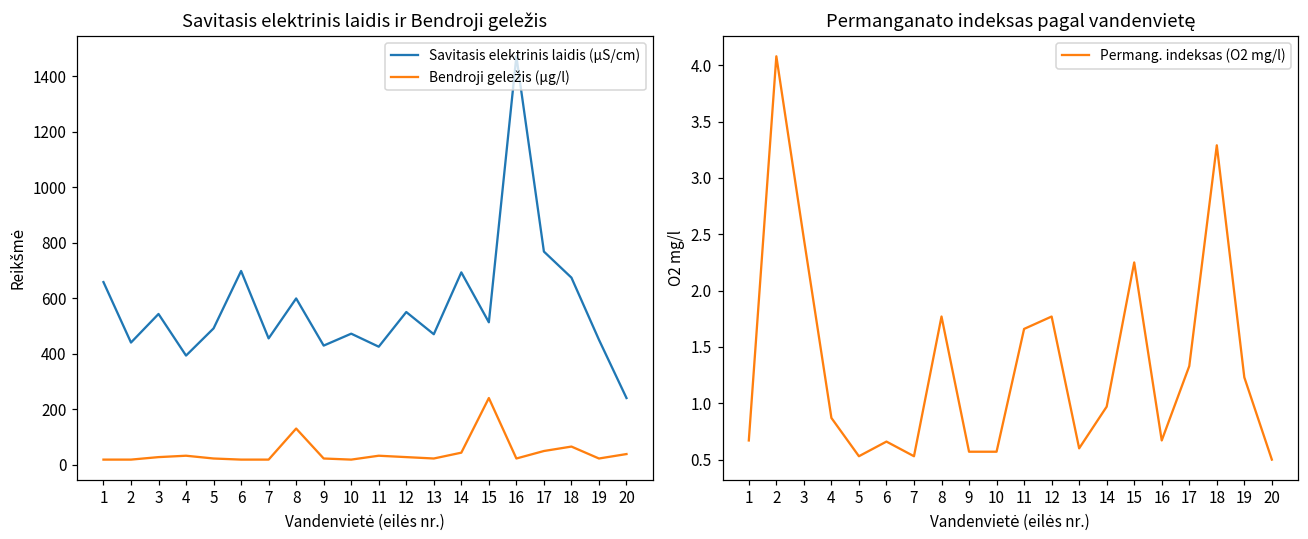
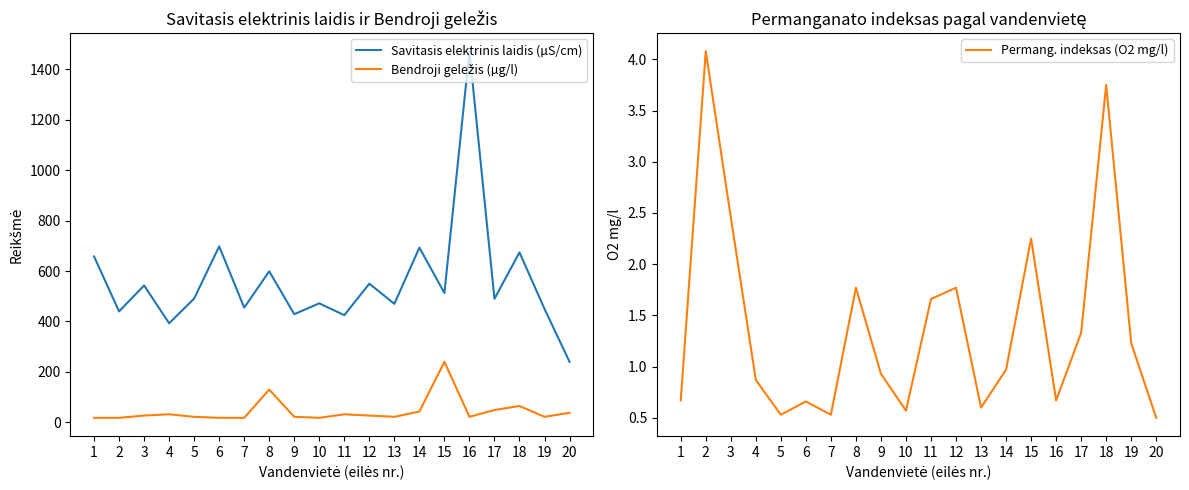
Savitasis elektrinis laidis ir Bendroji geležis, Savitasis elektrinis laidis (µS/cm), 17: 770 -> 490
Permanganato indeksas pagal vandenvietę, 9: 0.57 -> 0.93
Permanganato indeksas pagal vandenvietę, 18: 3.29 -> 3.75
